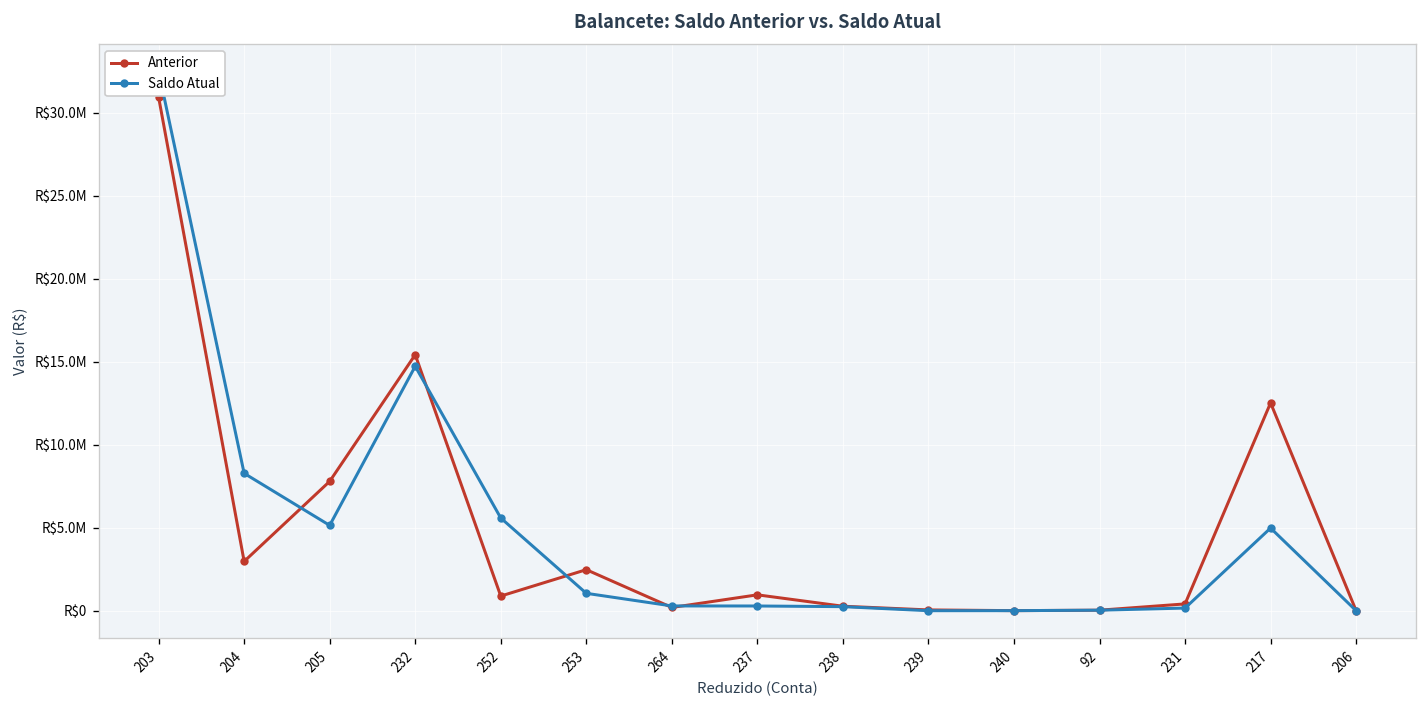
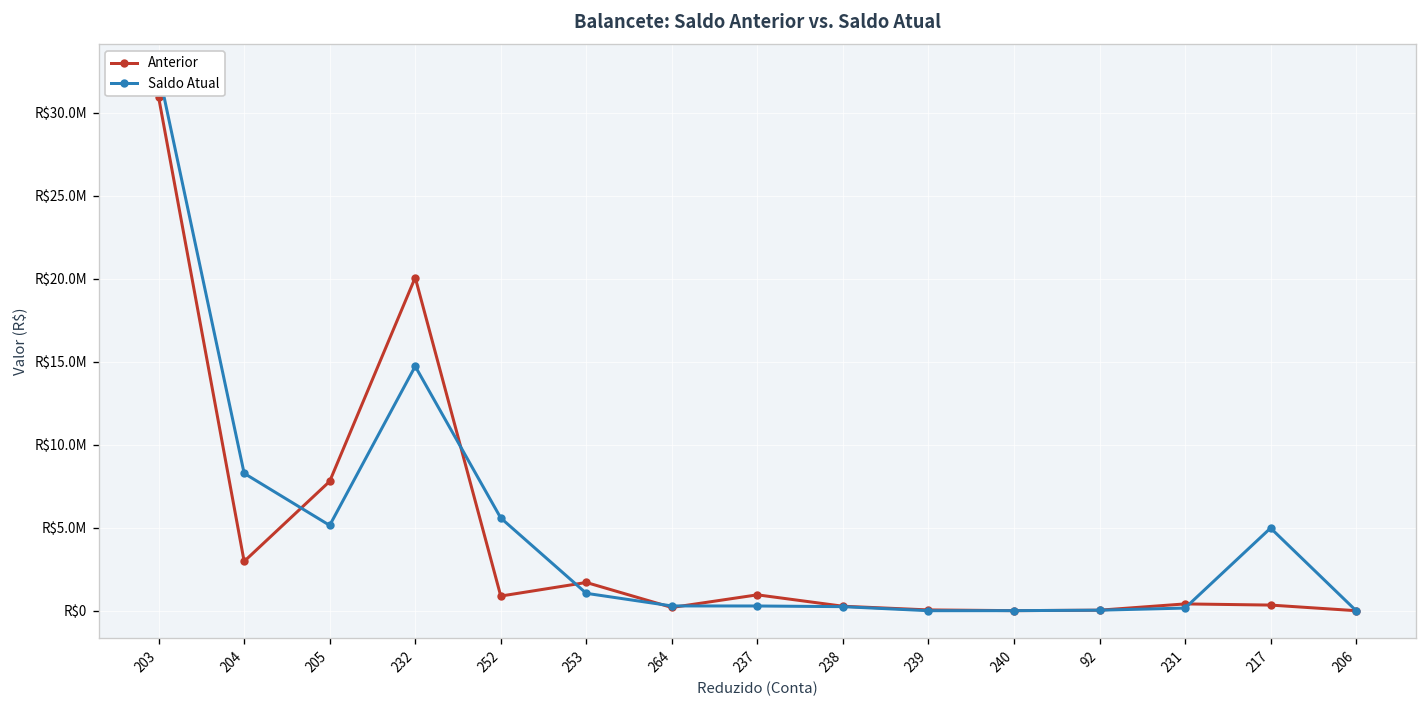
Anterior, 232: R$15400000 -> R$20100000
Anterior, 253: R$2500000 -> R$1700000
Anterior, 217: R$12500000 -> R$300000
